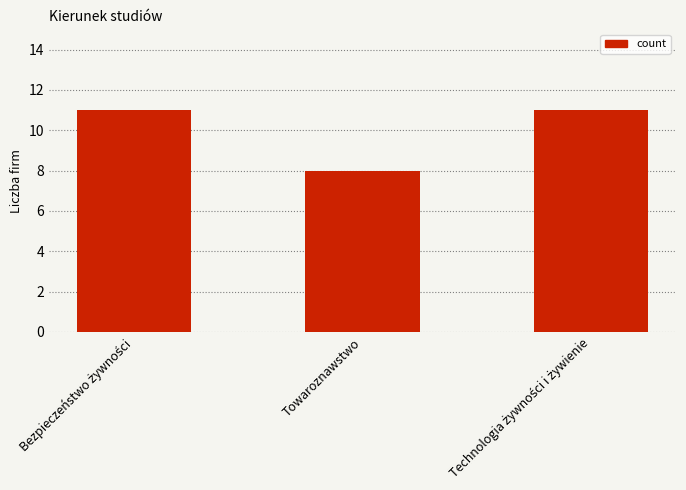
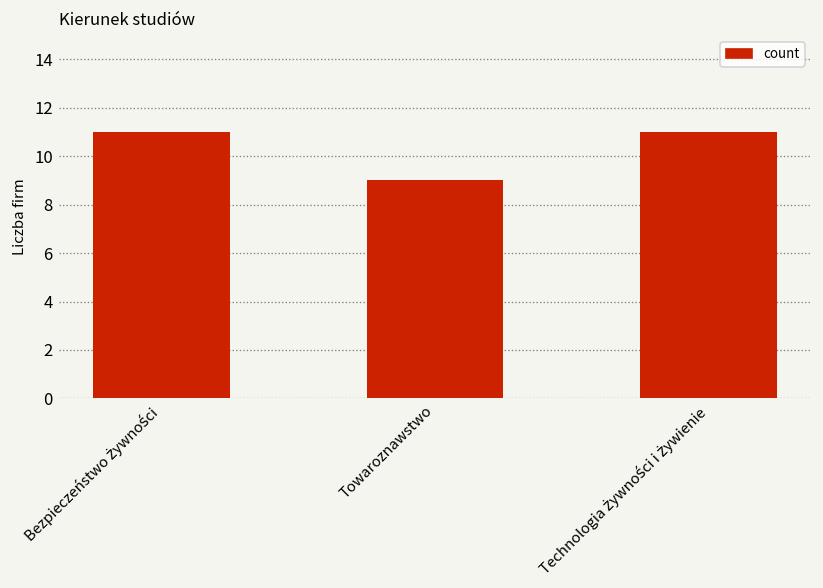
Towaroznawstwo: 8 -> 9
